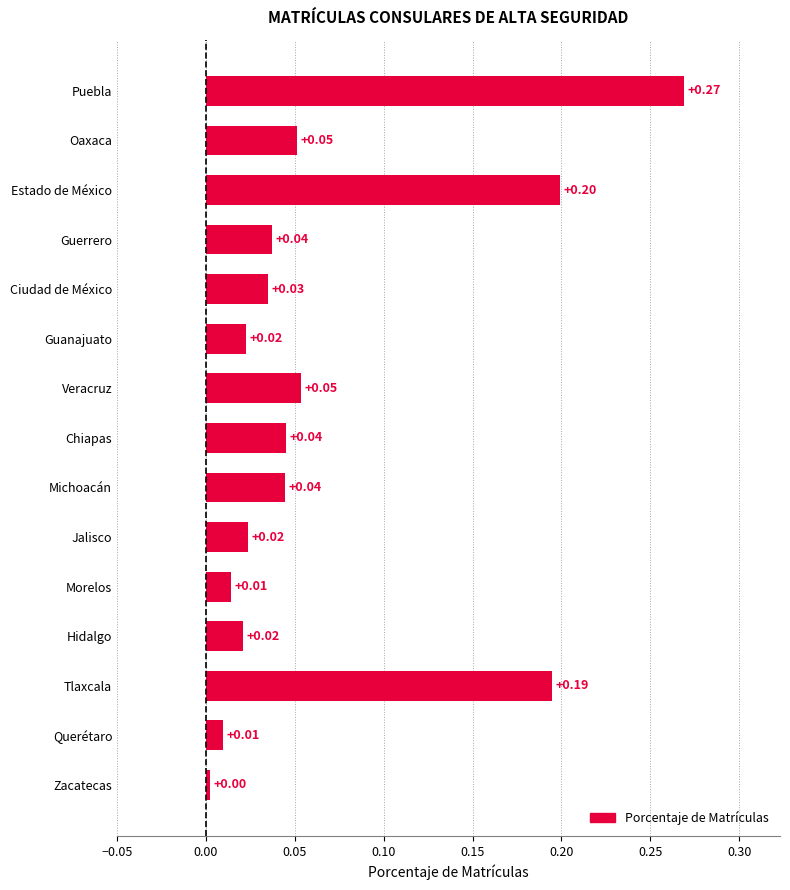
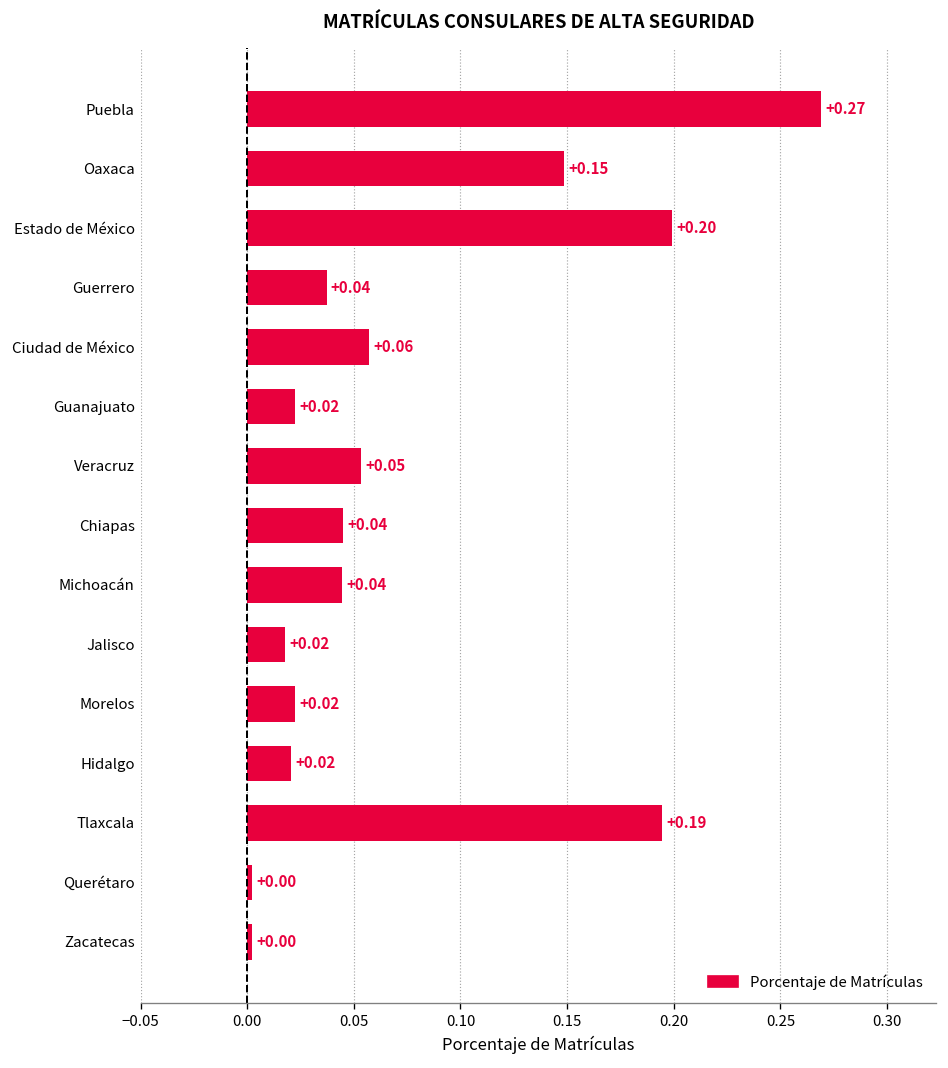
Oaxaca: +0.05 -> +0.15
Ciudad de México: +0.03 -> +0.06
Jalisco: 0.024 -> 0.018
Morelos: +0.01 -> +0.02
Querétaro: +0.01 -> +0.00
